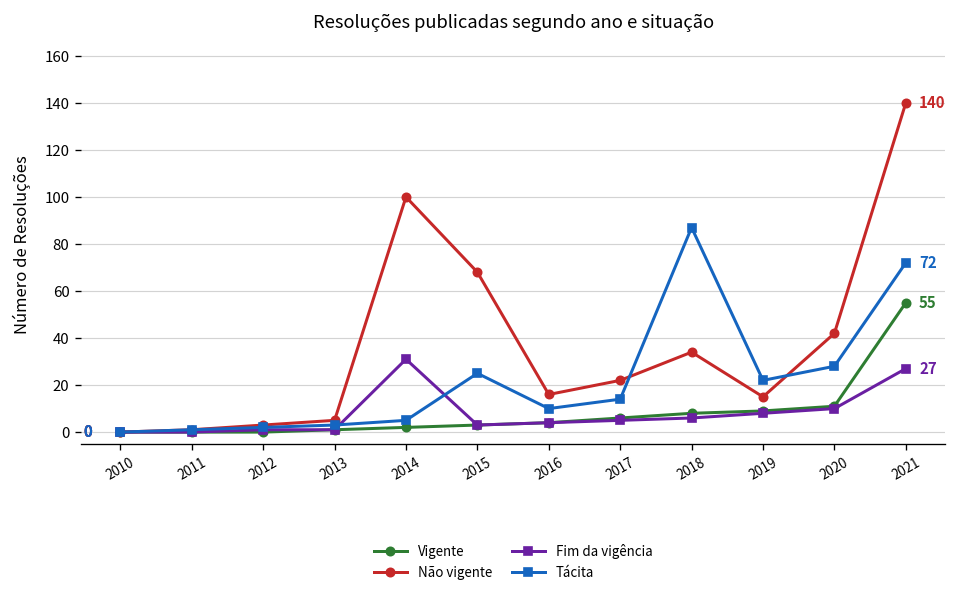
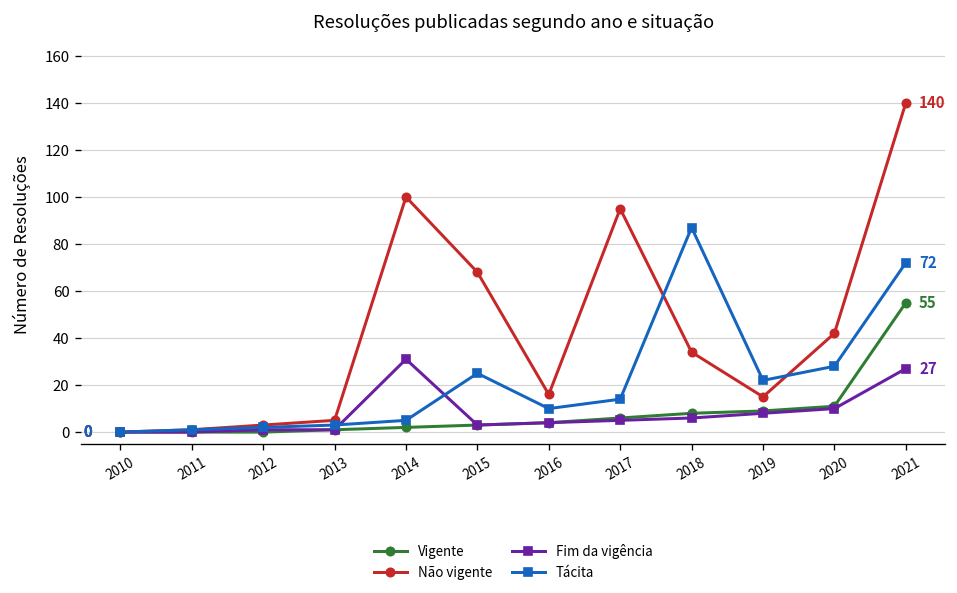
Não vigente, 2017: 22 -> 95
